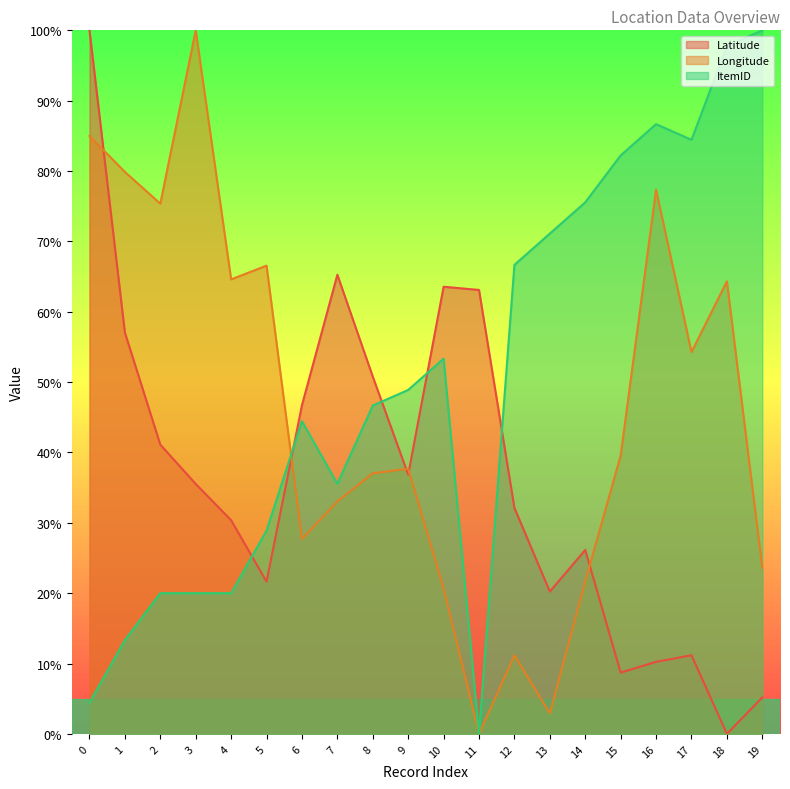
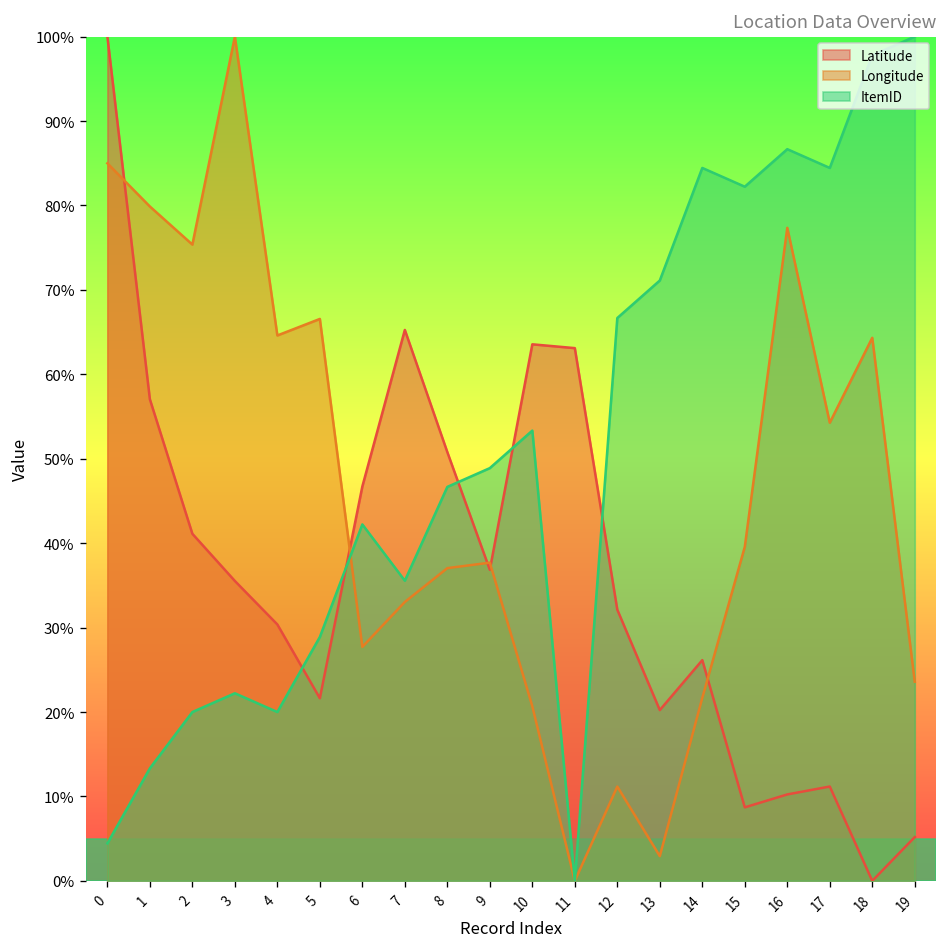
ItemID, 3: 20% -> 22%
ItemID, 6: 44% -> 42%
ItemID, 14: 76% -> 84%
